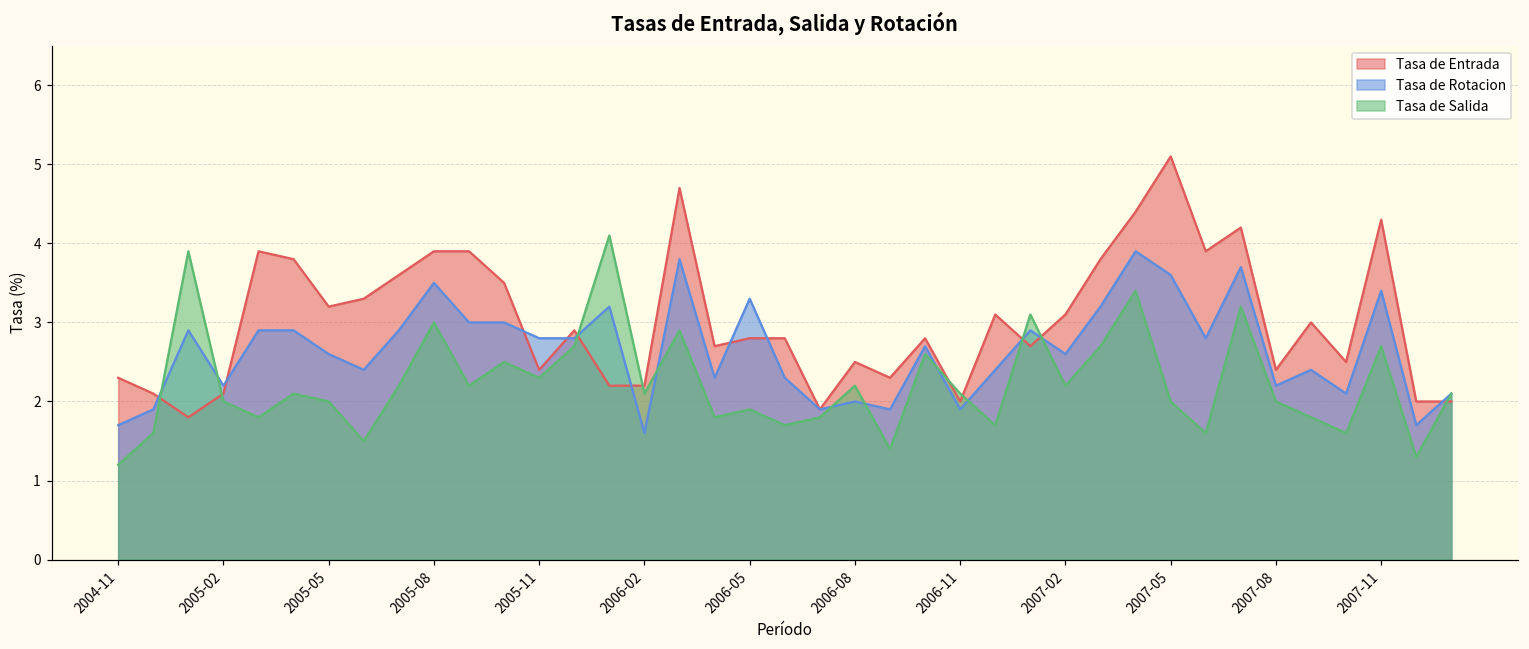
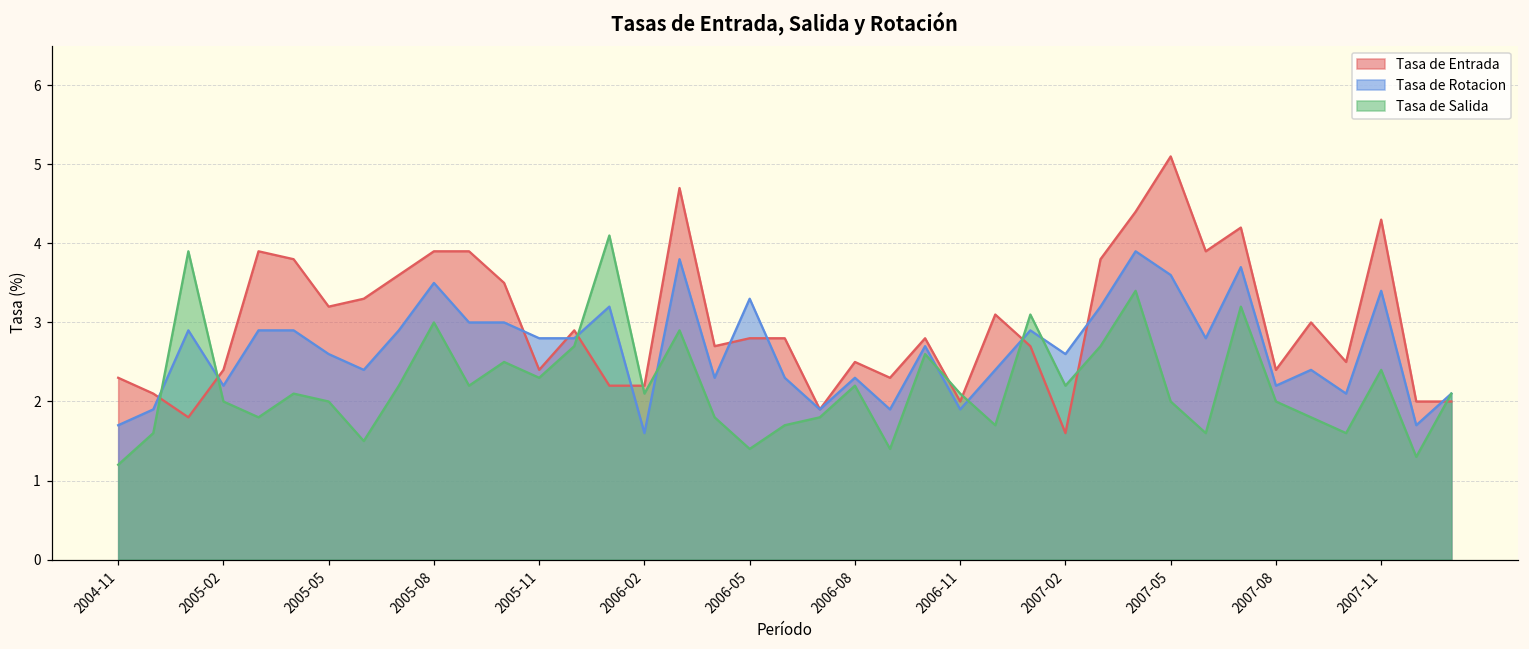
Tasa de Entrada, 2005-02: 2.1 -> 2.4
Tasa de Salida, 2006-05: 1.9 -> 1.4
Tasa de Rotacion, 2006-08: 2.0 -> 2.3
Tasa de Entrada, 2007-02: 3.1 -> 1.6
Tasa de Salida, 2007-11: 2.7 -> 2.4
